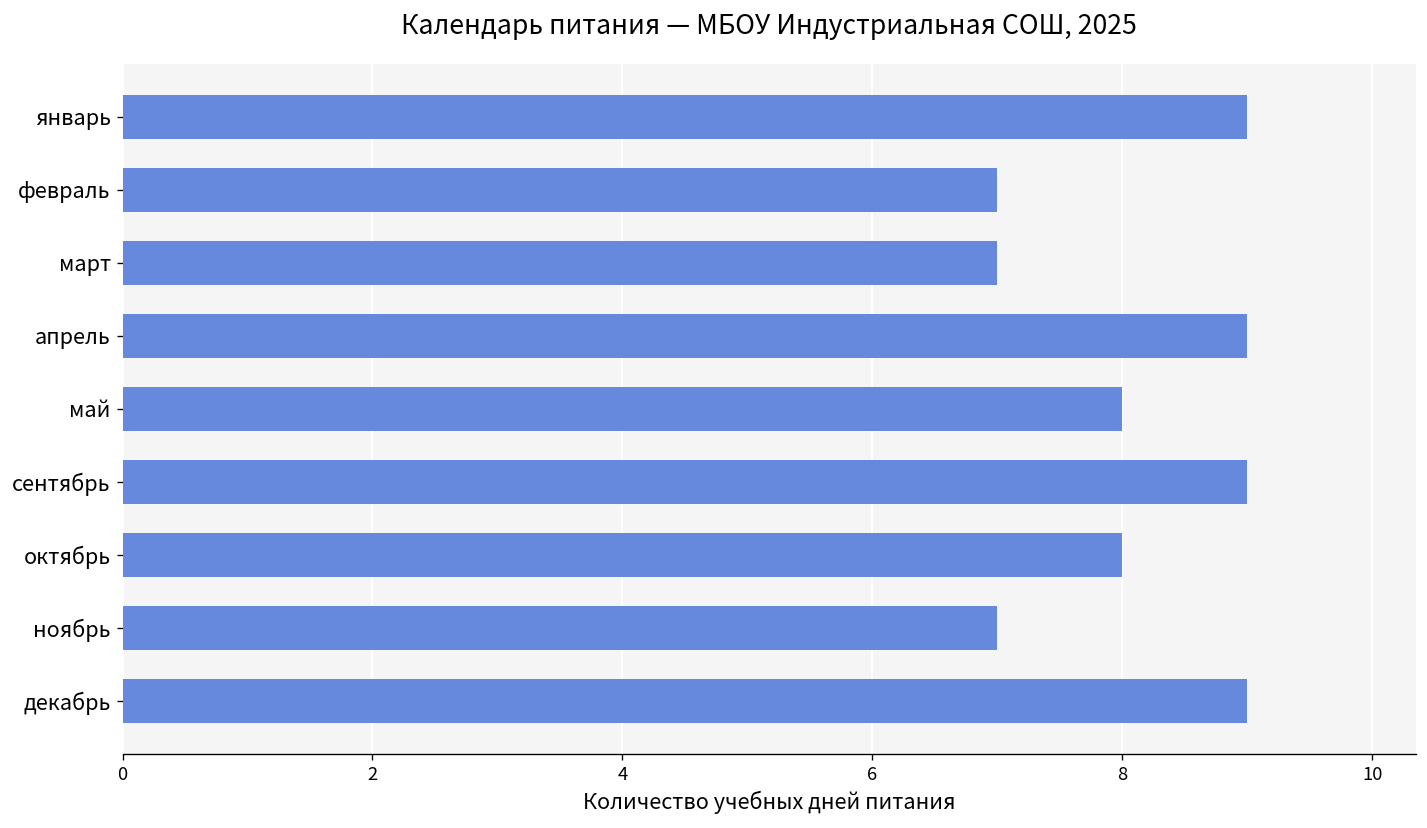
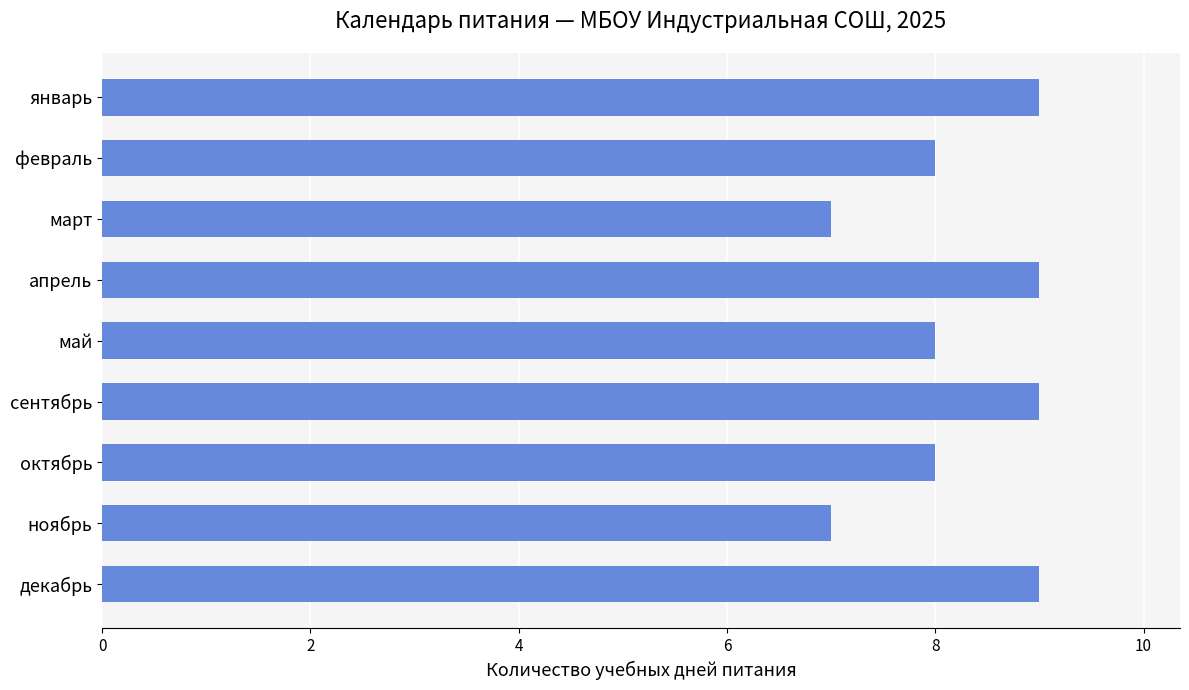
февраль: 7 -> 8
